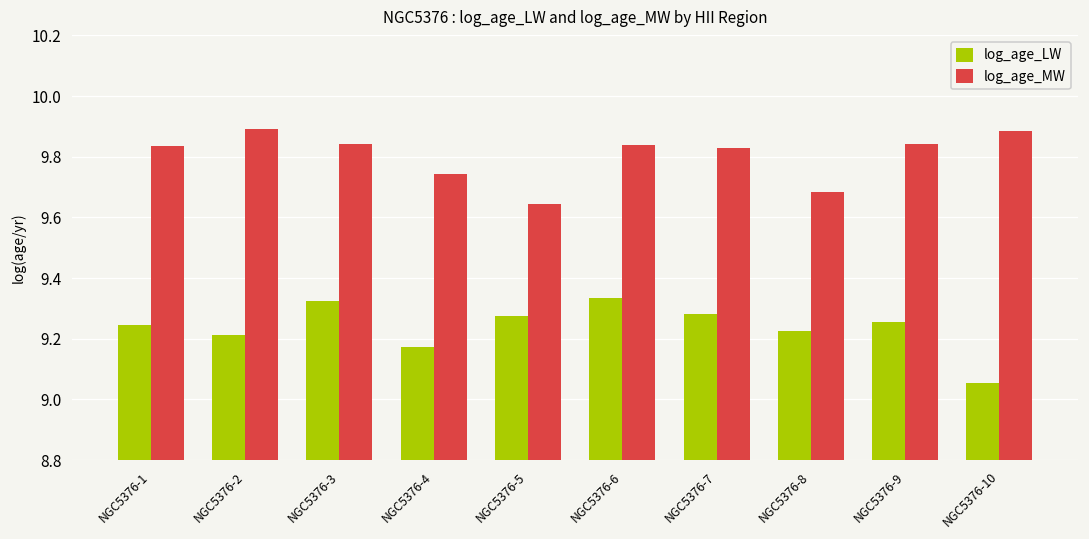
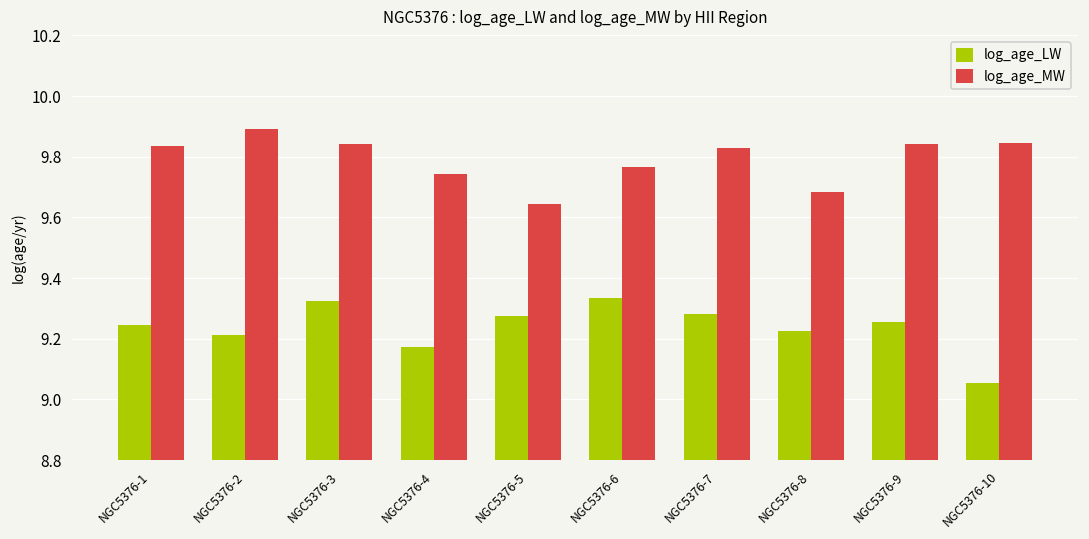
log_age_MW, NGC5376-6: 9.84 -> 9.77
log_age_MW, NGC5376-10: 9.89 -> 9.85
